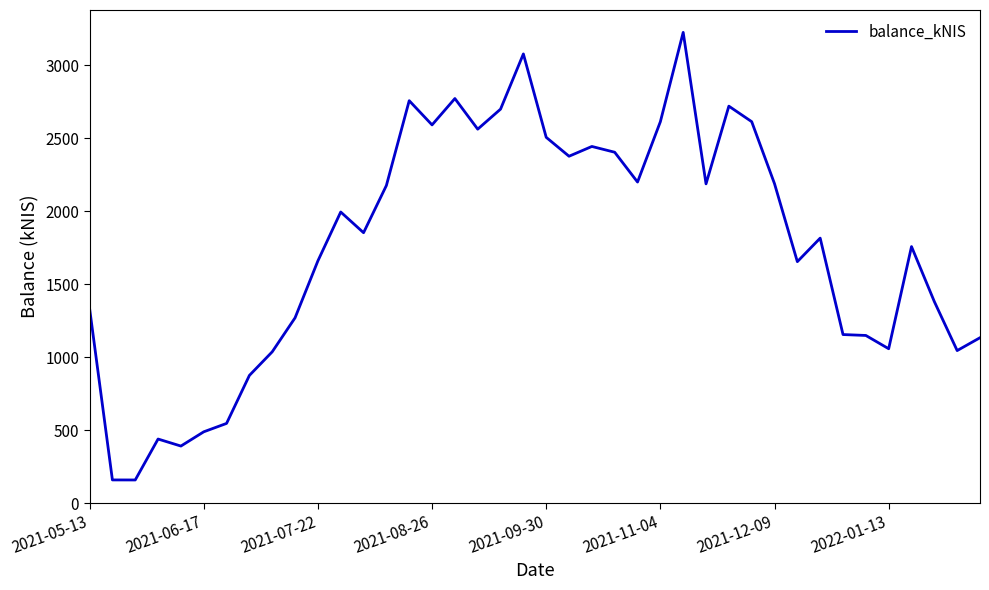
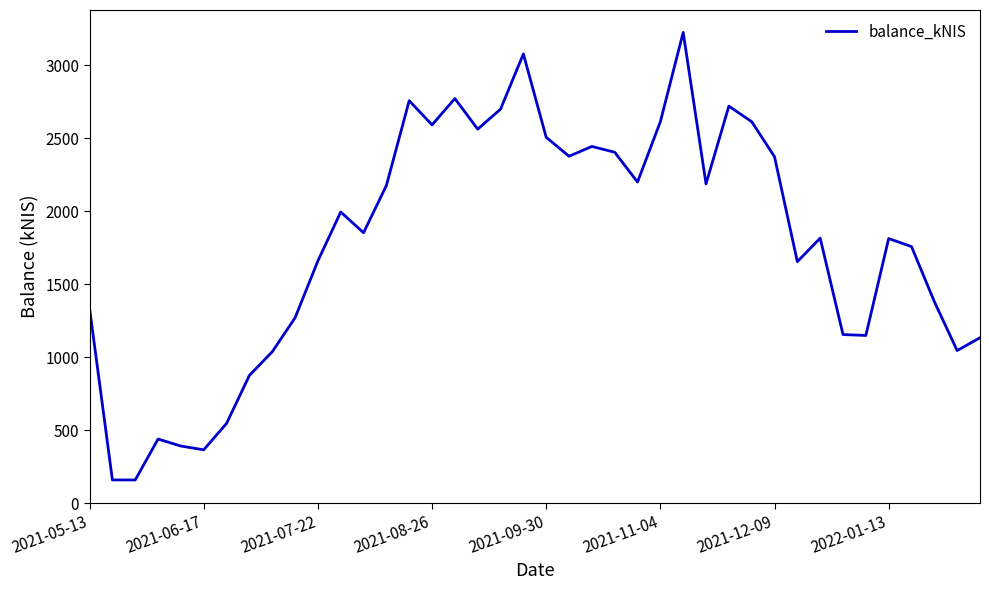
2021-06-17: 490 -> 370
2021-12-09: 2190 -> 2370
2022-01-13: 1060 -> 1810
